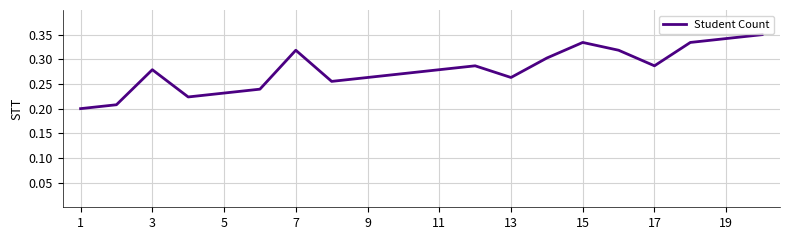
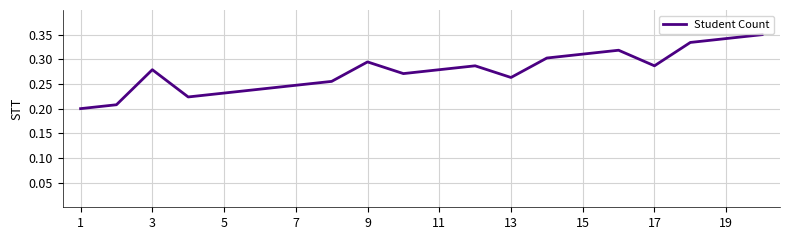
7: 0.32 -> 0.25
9: 0.26 -> 0.29
15: 0.33 -> 0.31
